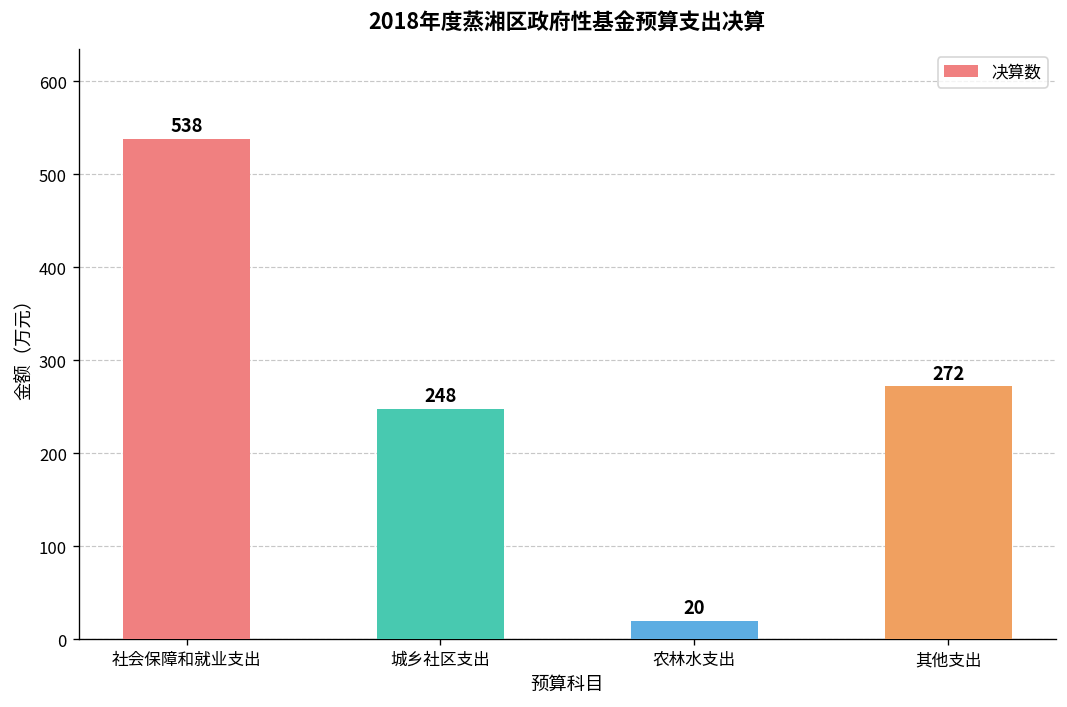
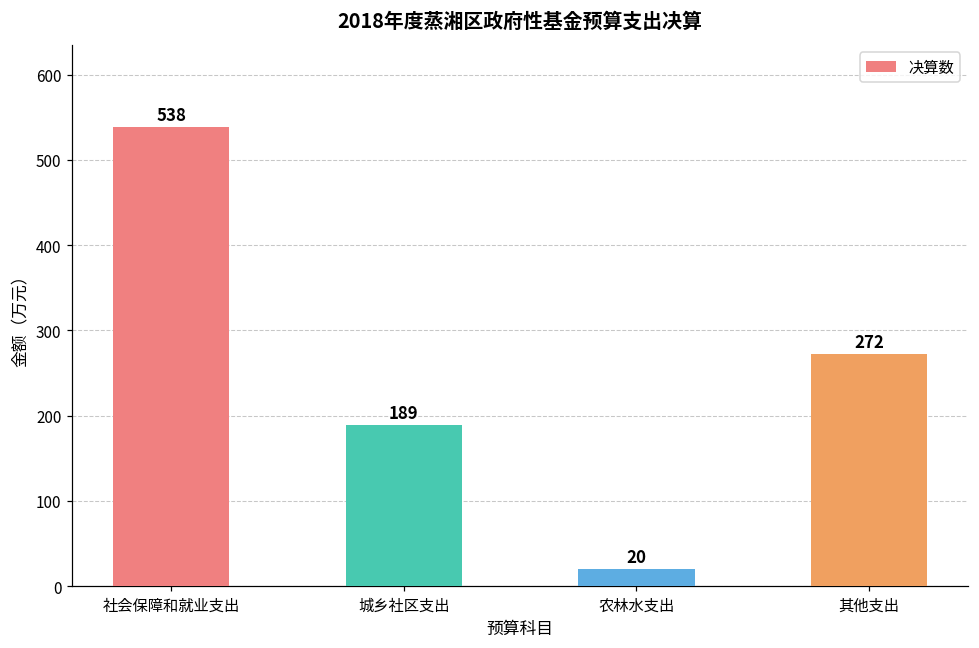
城乡社区支出: 248 -> 189
